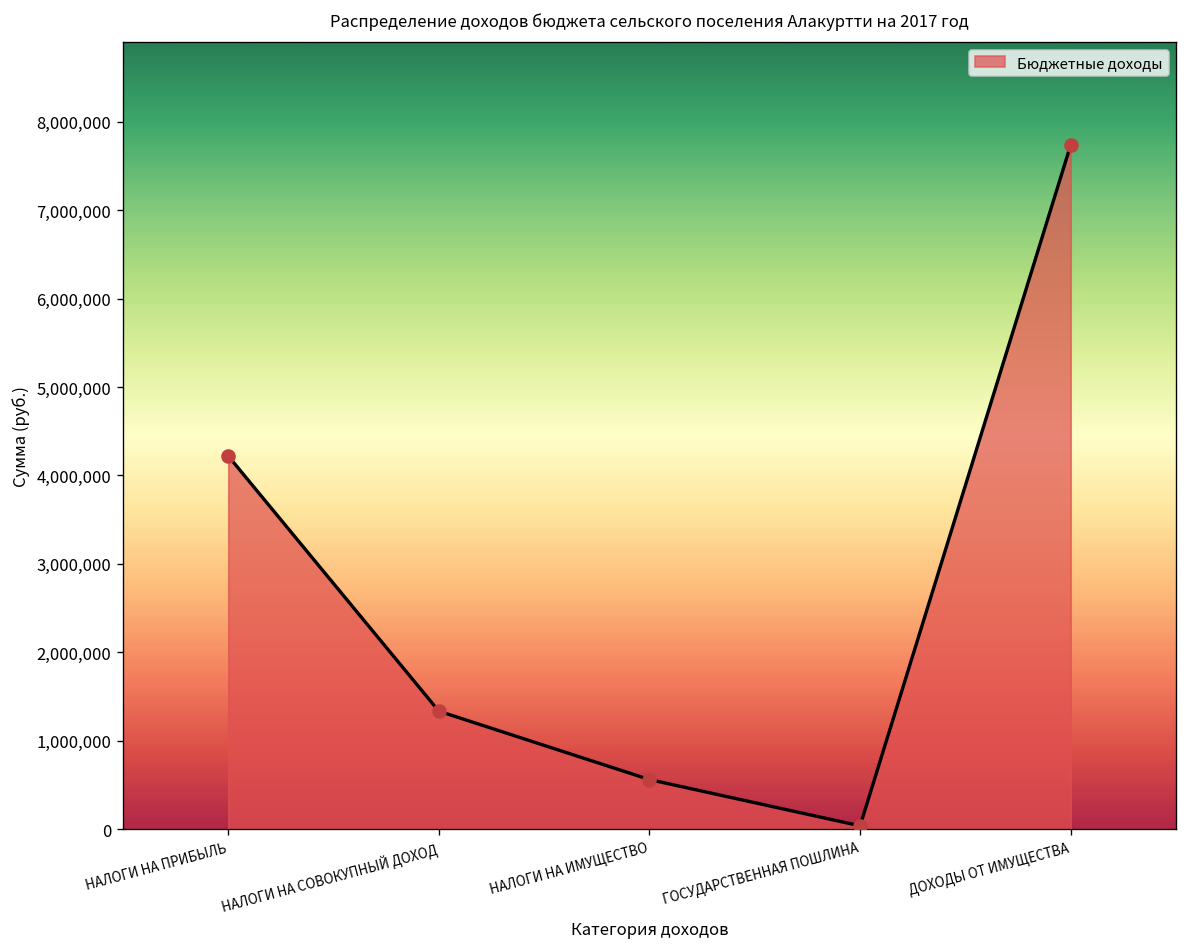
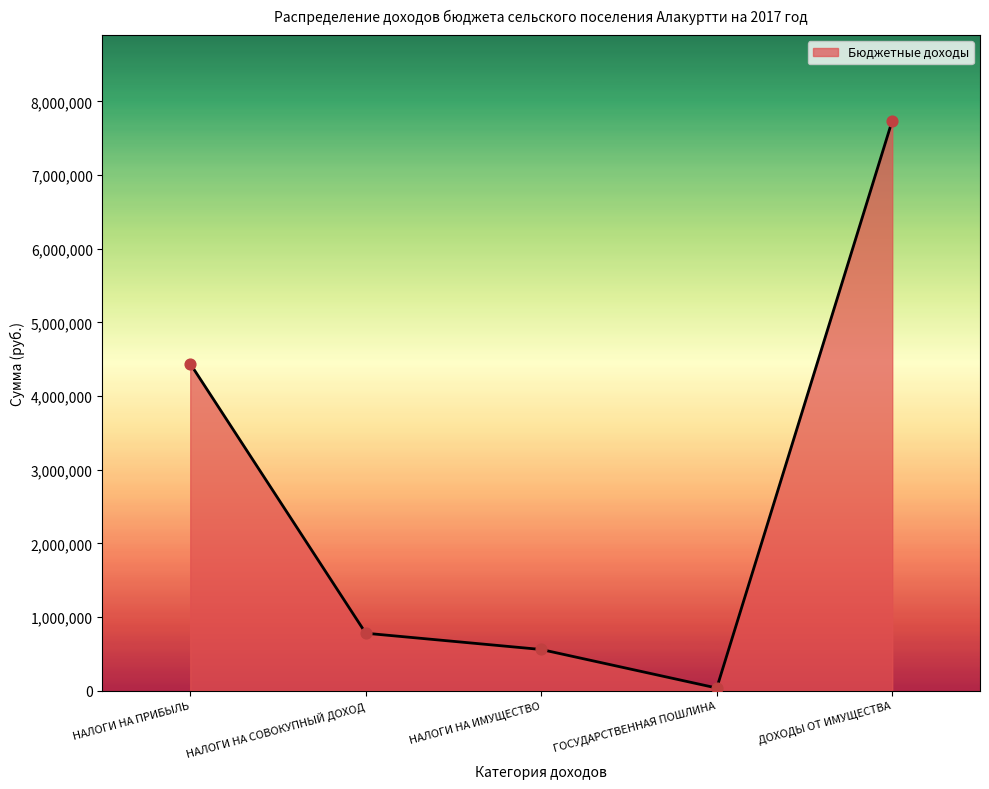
НАЛОГИ НА ПРИБЫЛЬ: 4,200,000 -> 4,400,000
НАЛОГИ НА СОВОКУПНЫЙ ДОХОД: 1,300,000 -> 800,000
